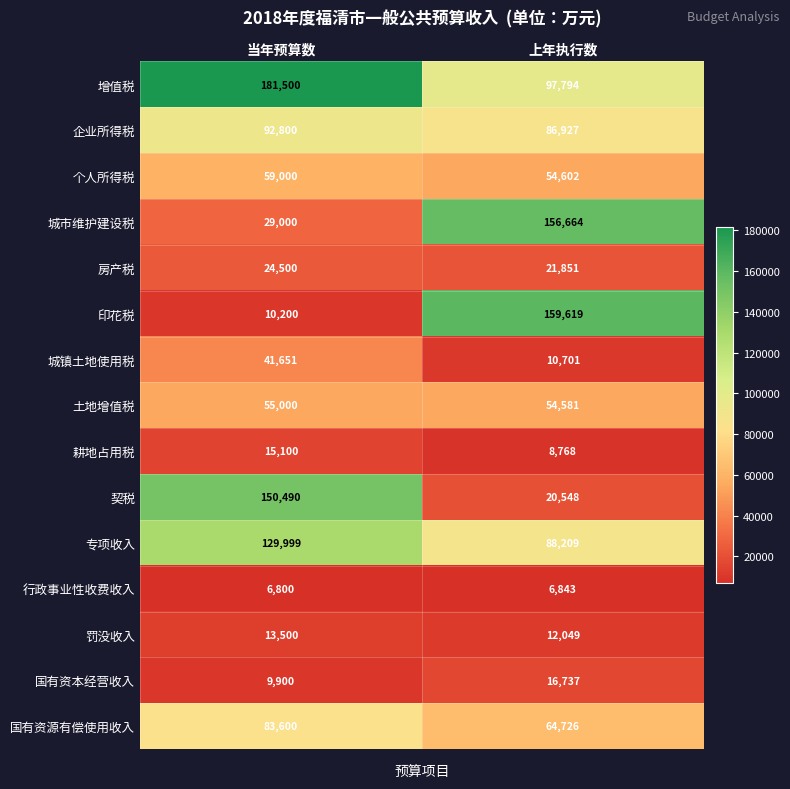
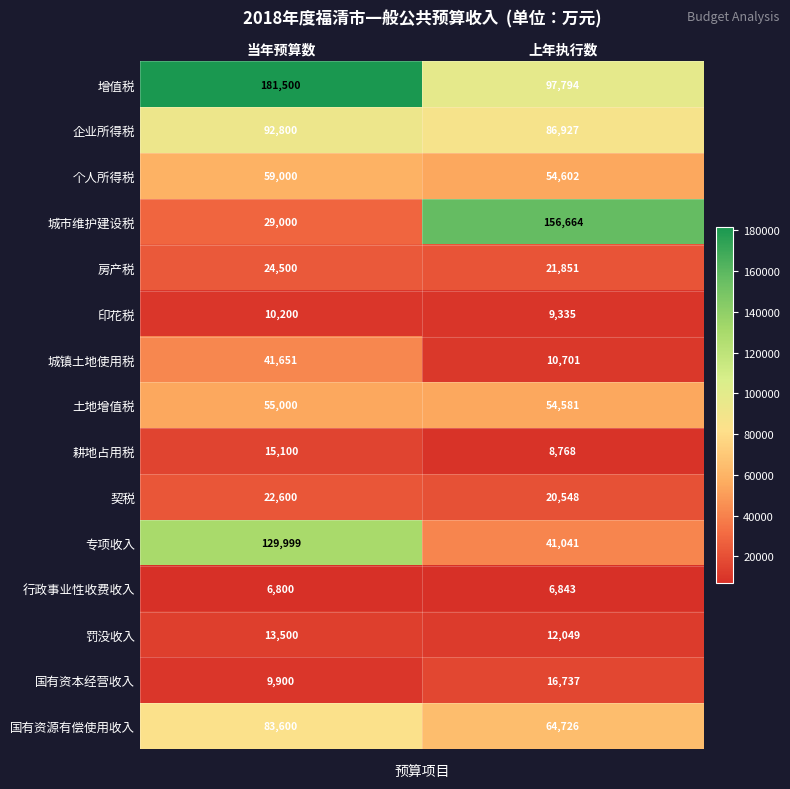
印花税, 上年执行数: 159,619 -> 9,335
契税, 当年预算数: 150,490 -> 22,600
专项收入, 上年执行数: 88,209 -> 41,041
